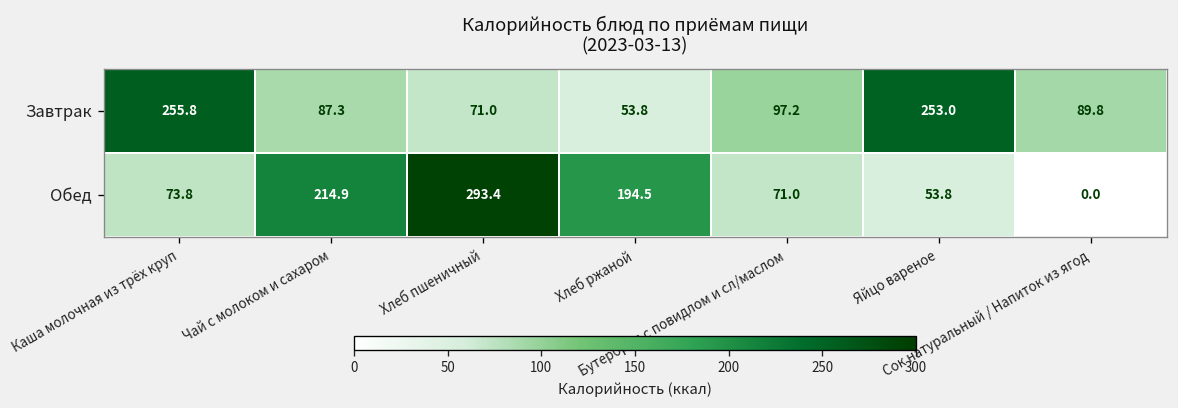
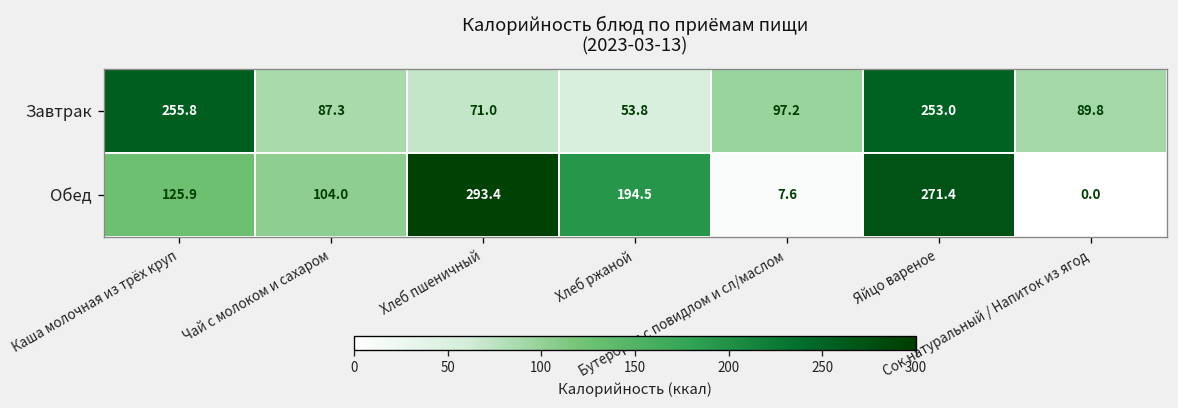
Обед, Каша молочная из трёх круп: 73.8 -> 125.9
Обед, Чай с молоком и сахаром: 214.9 -> 104.0
Обед, Бутерброд с повидлом и сл/маслом: 71.0 -> 7.6
Обед, Яйцо вареное: 53.8 -> 271.4
